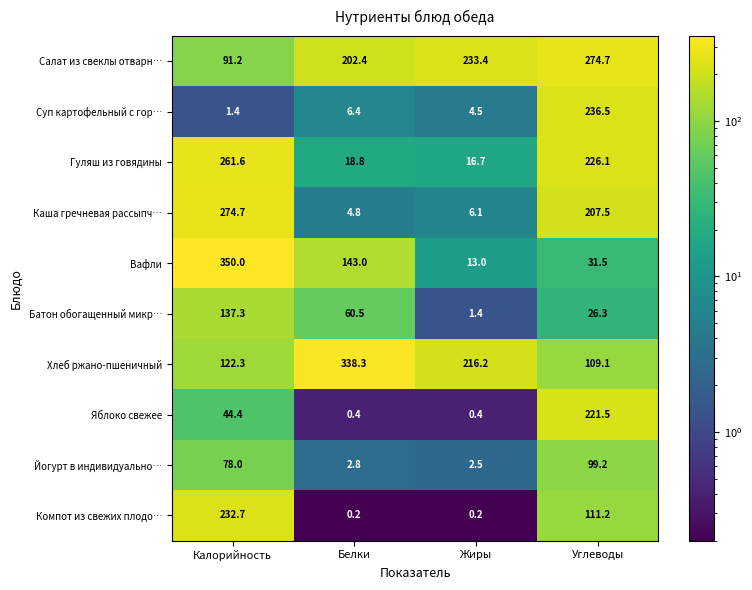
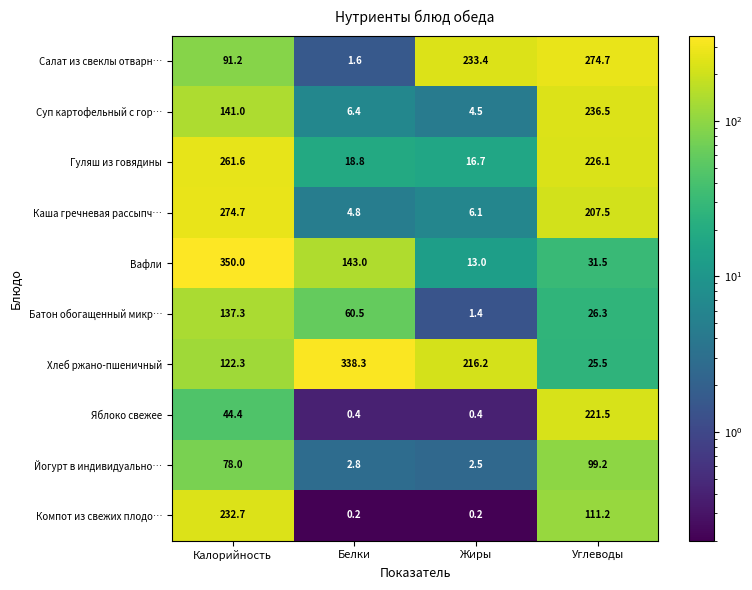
Салат из свеклы отварн…, Белки: 202.4 -> 1.6
Суп картофельный с гор…, Калорийность: 1.4 -> 141.0
Хлеб ржано-пшеничный, Углеводы: 109.1 -> 25.5
